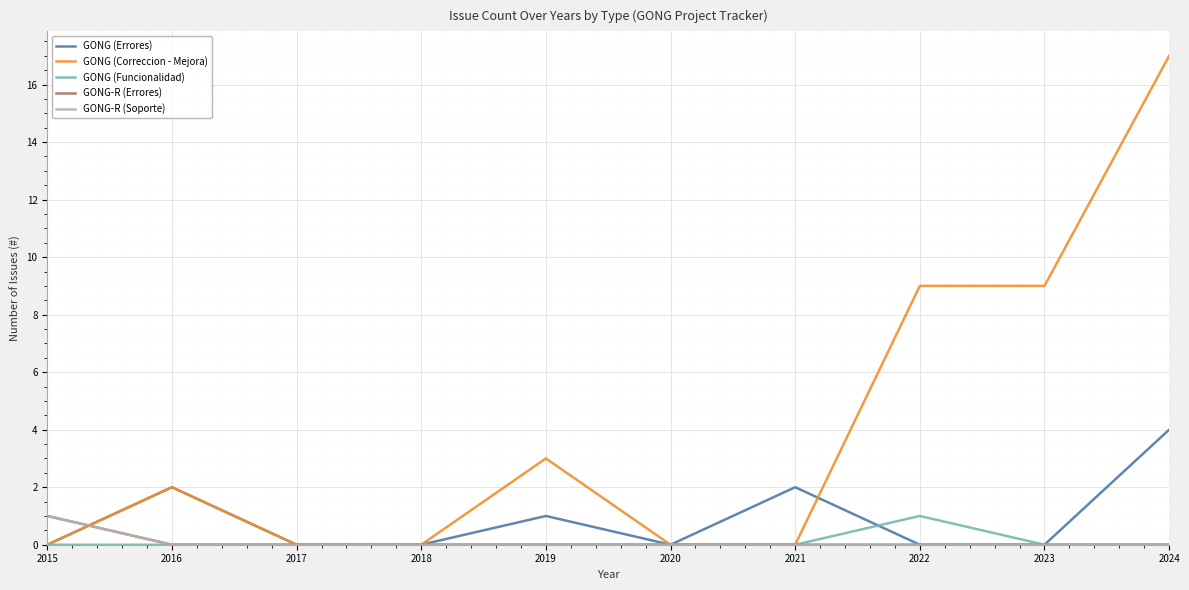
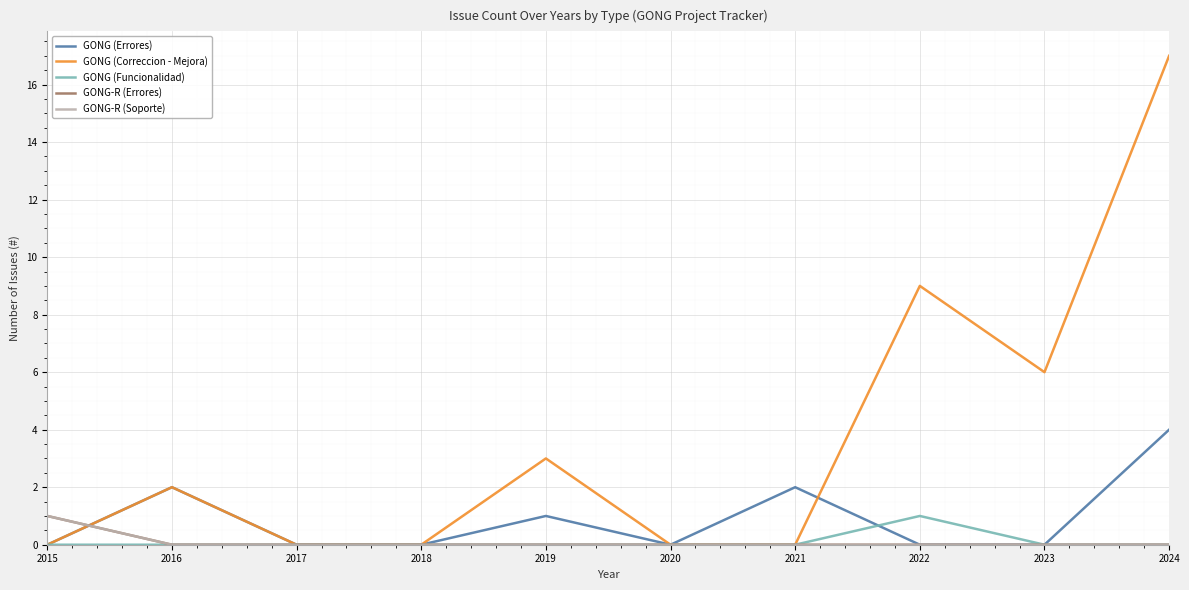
GONG (Correccion - Mejora), 2023: 9 -> 6
